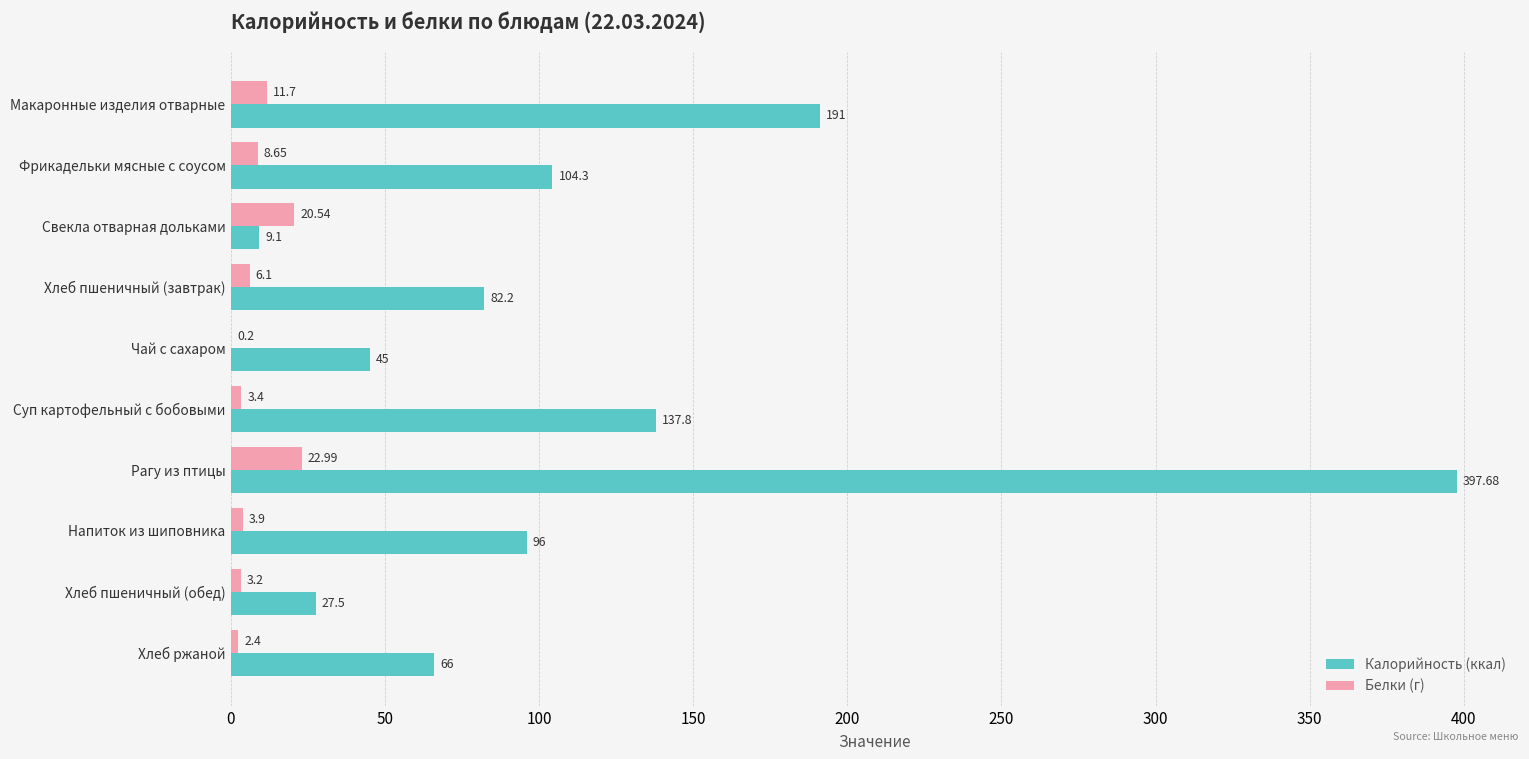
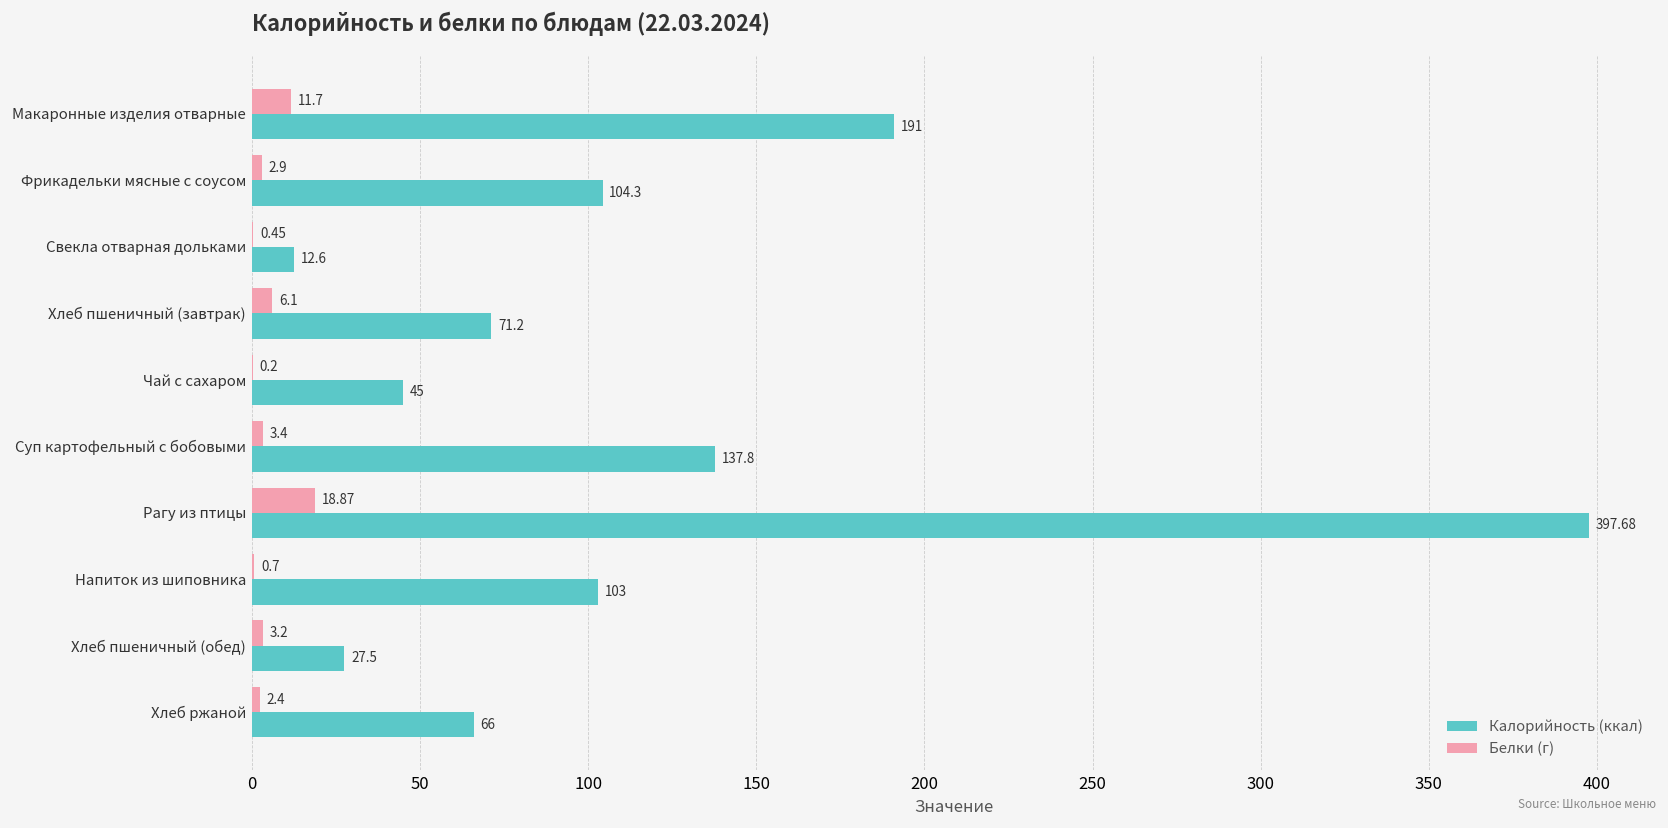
Белки (г), Фрикадельки мясные с соусом: 8.65 -> 2.9
Белки (г), Свекла отварная дольками: 20.54 -> 0.45
Калорийность (ккал), Свекла отварная дольками: 9.1 -> 12.6
Калорийность (ккал), Хлеб пшеничный (завтрак): 82.2 -> 71.2
Белки (г), Рагу из птицы: 22.99 -> 18.87
Белки (г), Напиток из шиповника: 3.9 -> 0.7
Калорийность (ккал), Напиток из шиповника: 96 -> 103
